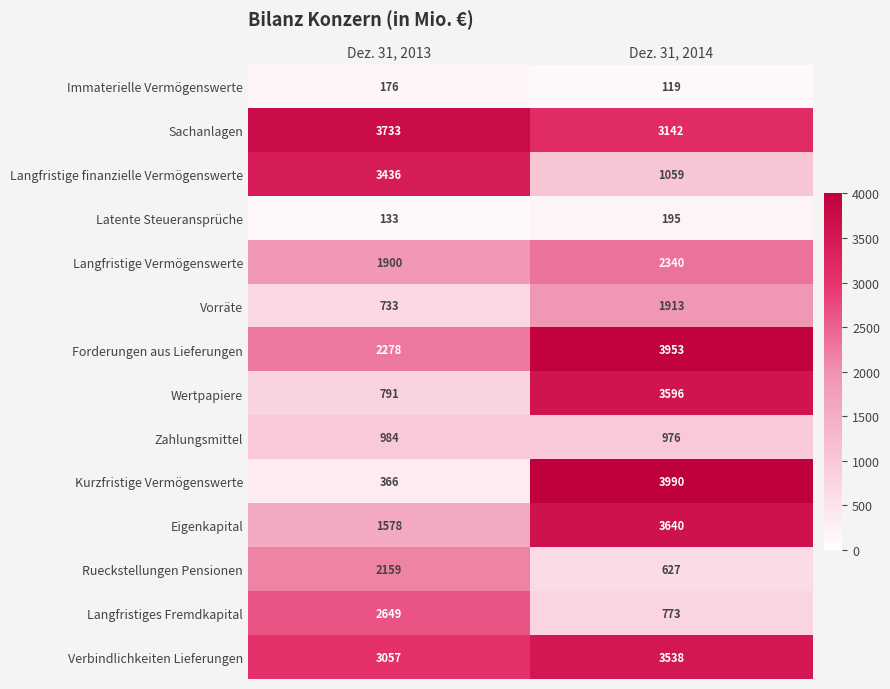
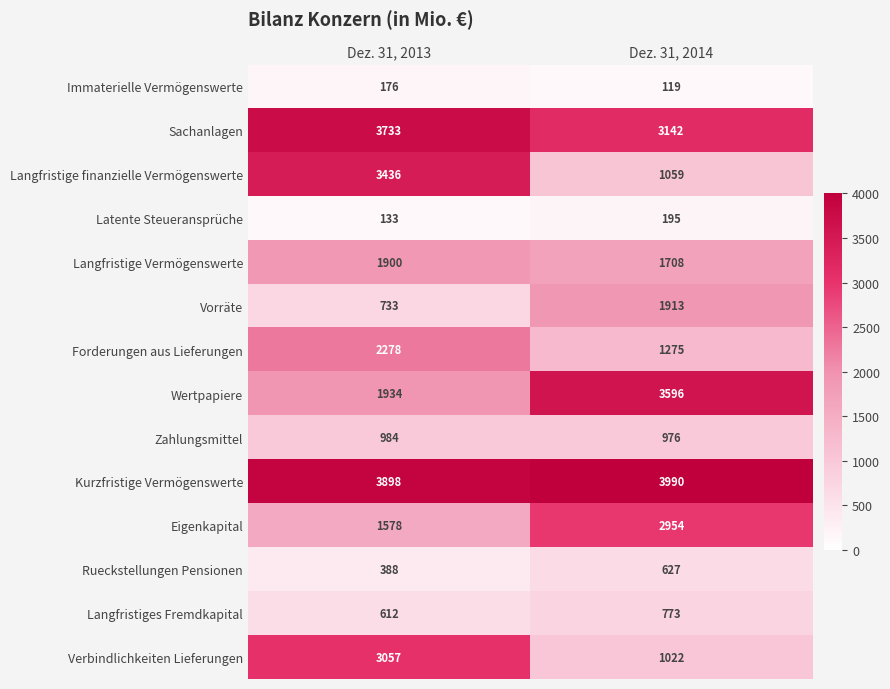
Langfristige Vermögenswerte, Dez. 31, 2014: 2340 -> 1708
Forderungen aus Lieferungen, Dez. 31, 2014: 3953 -> 1275
Wertpapiere, Dez. 31, 2013: 791 -> 1934
Kurzfristige Vermögenswerte, Dez. 31, 2013: 366 -> 3898
Eigenkapital, Dez. 31, 2014: 3640 -> 2954
Rueckstellungen Pensionen, Dez. 31, 2013: 2159 -> 388
Langfristiges Fremdkapital, Dez. 31, 2013: 2649 -> 612
Verbindlichkeiten Lieferungen, Dez. 31, 2014: 3538 -> 1022
